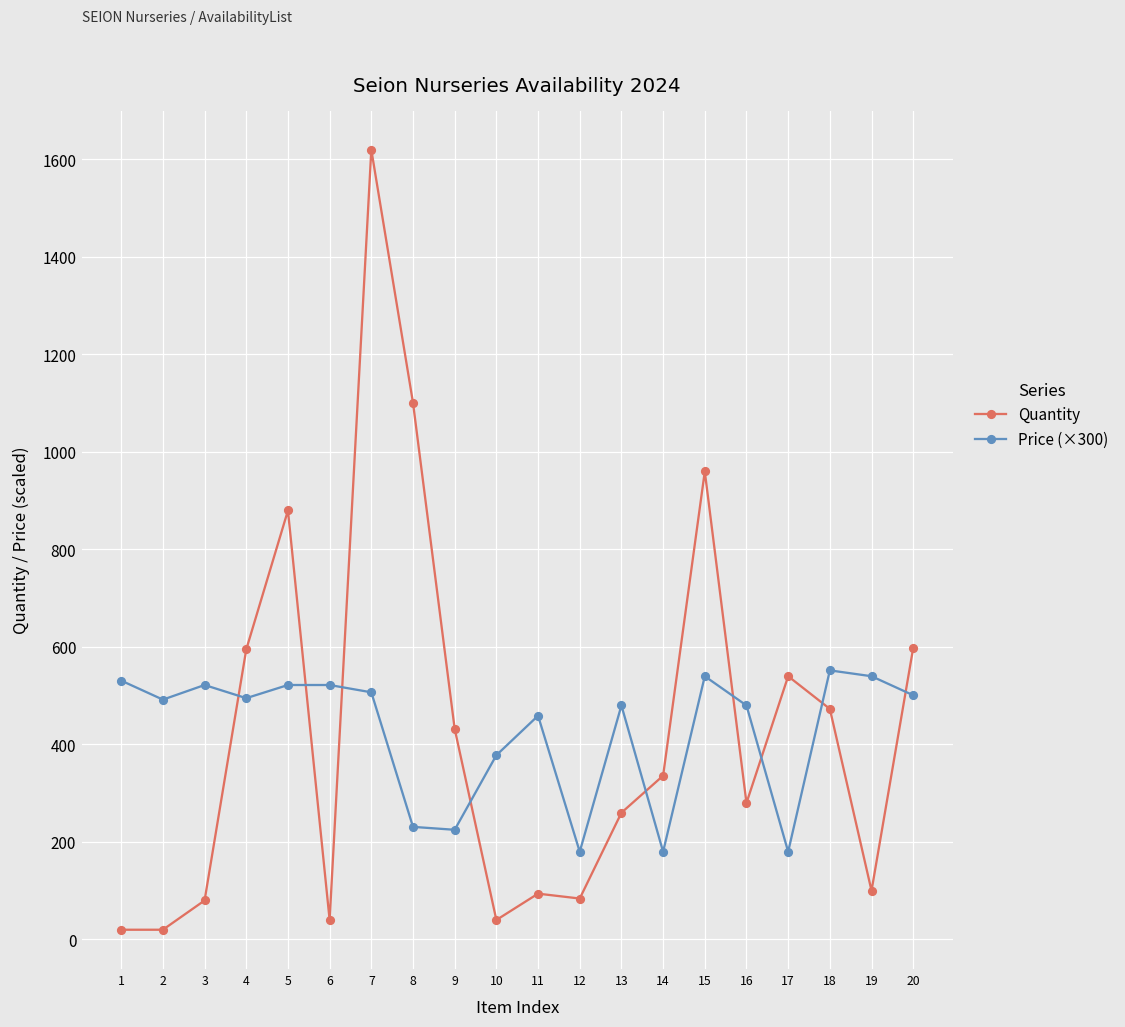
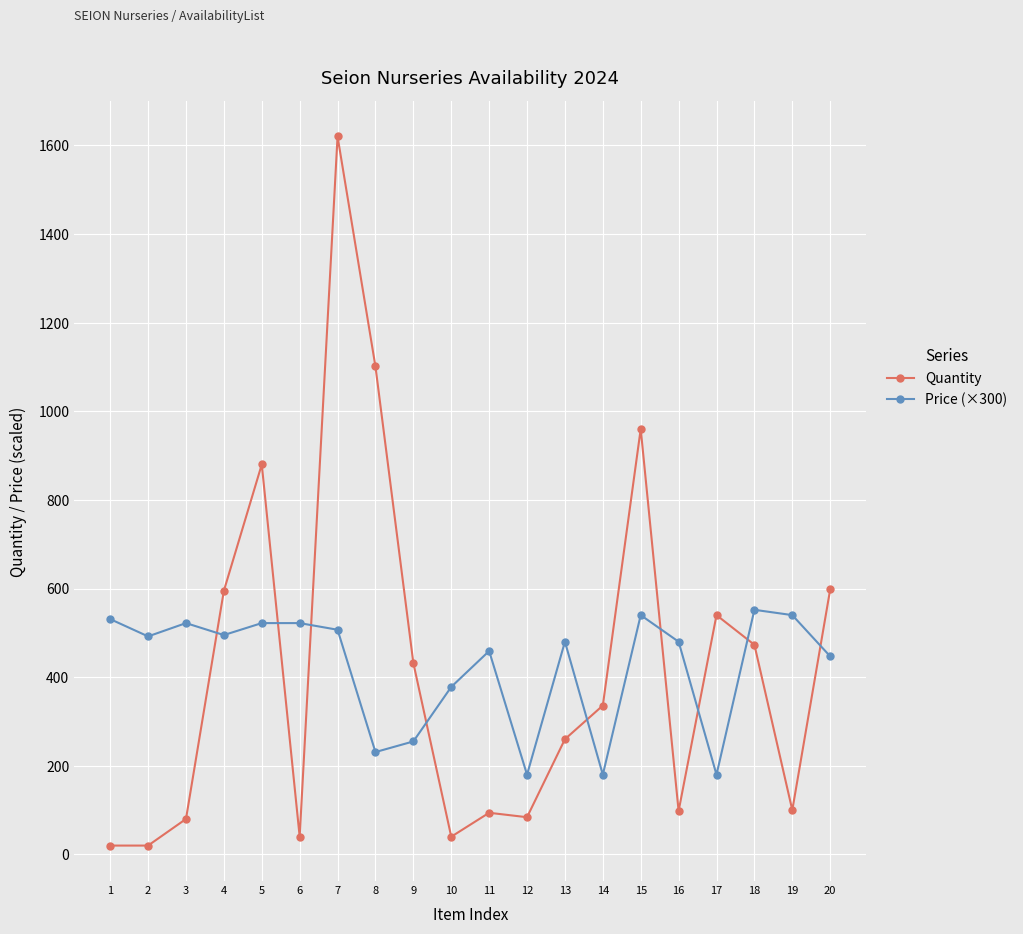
Price (×300), 9: 230 -> 260
Quantity, 16: 280 -> 100
Price (×300), 20: 500 -> 450
